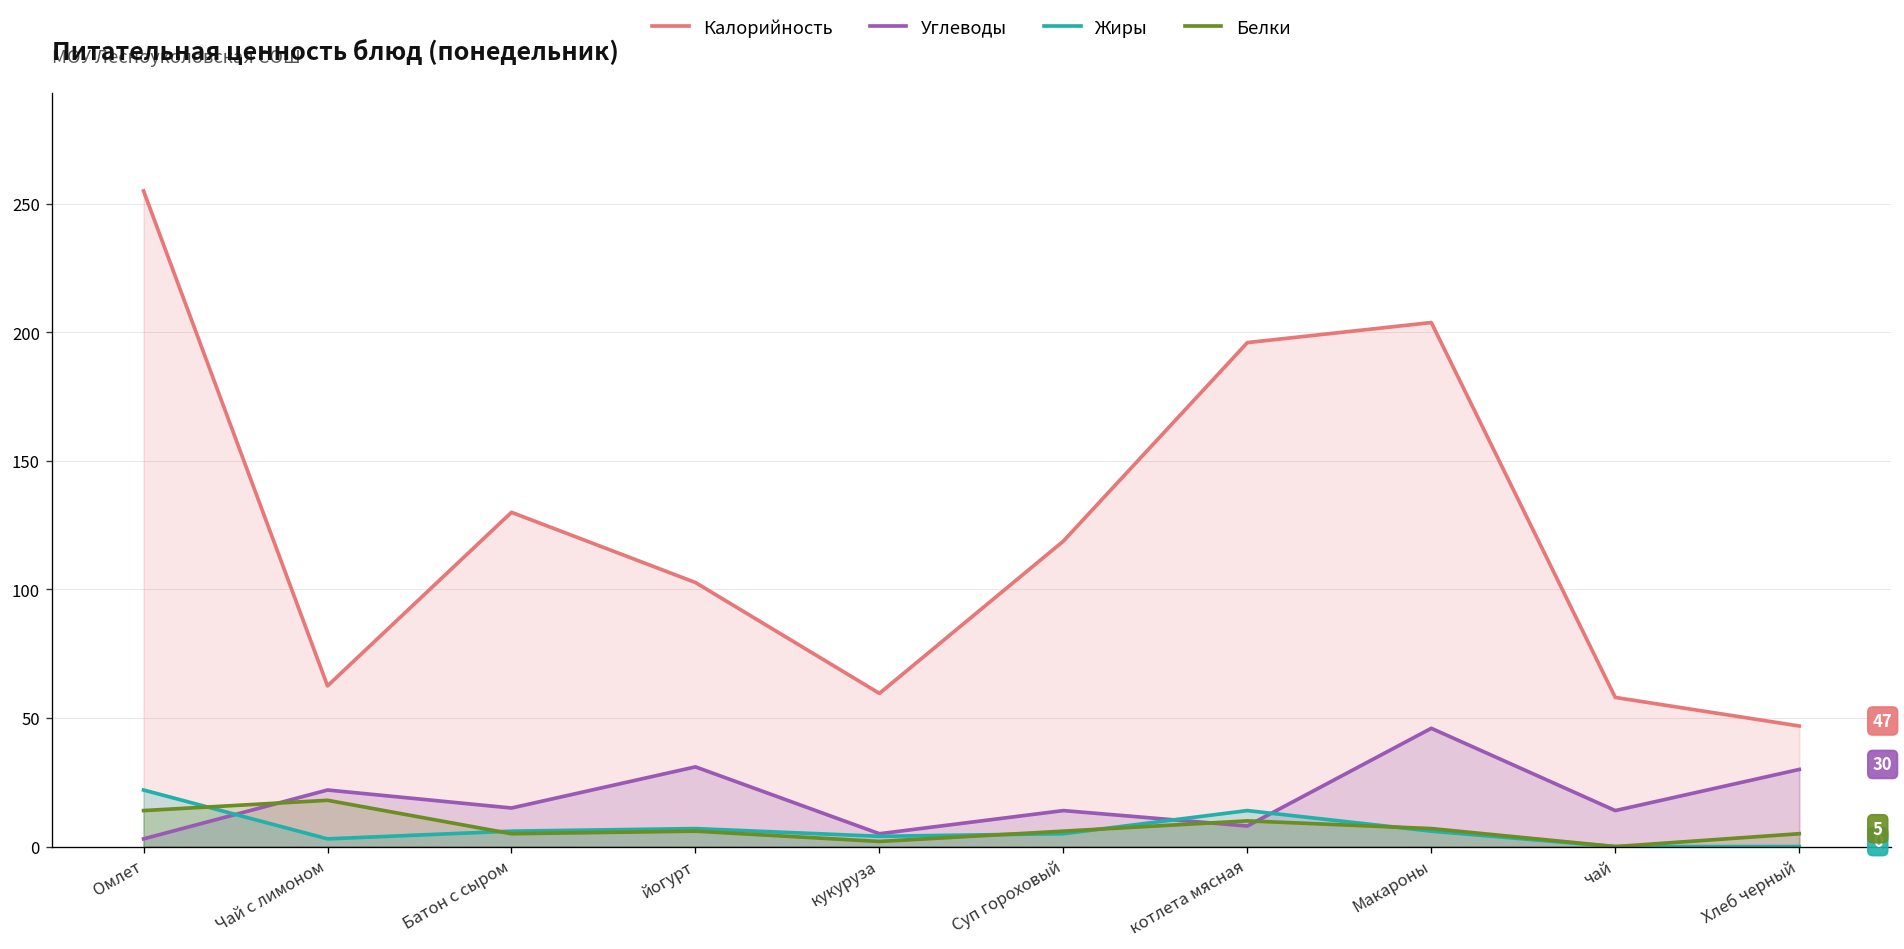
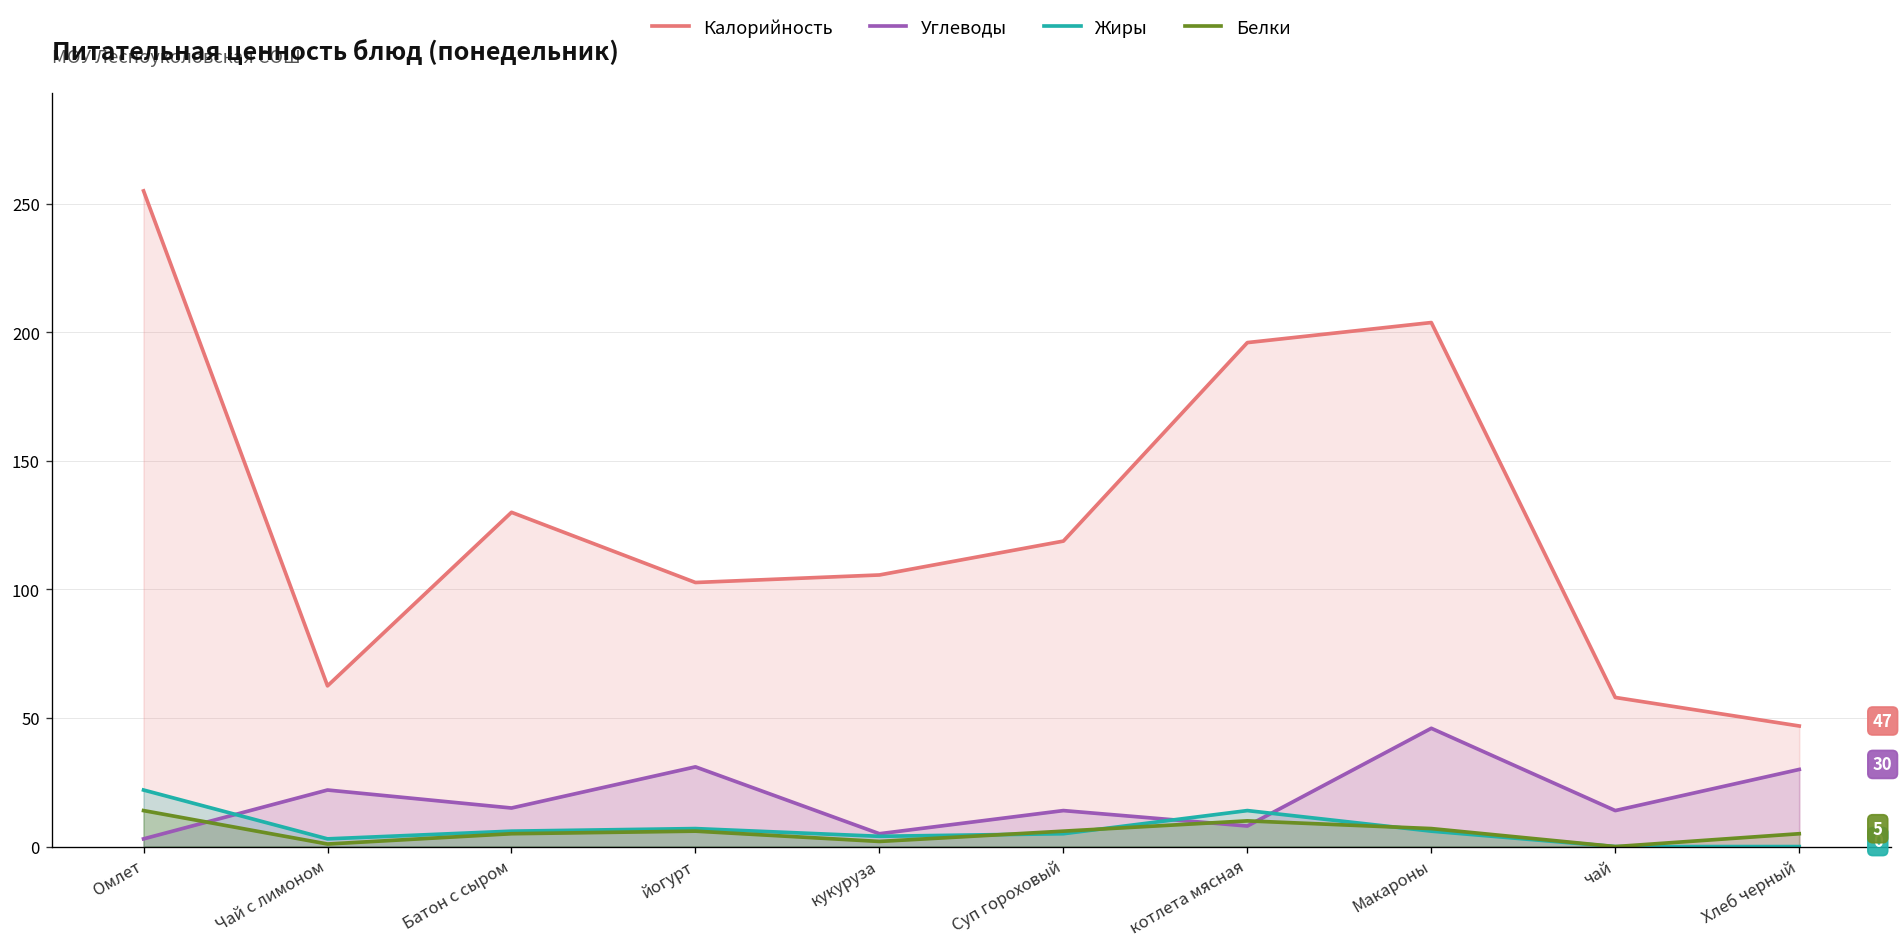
Белки, Чай с лимоном: 18 -> 1
Калорийность, кукуруза: 60 -> 106
